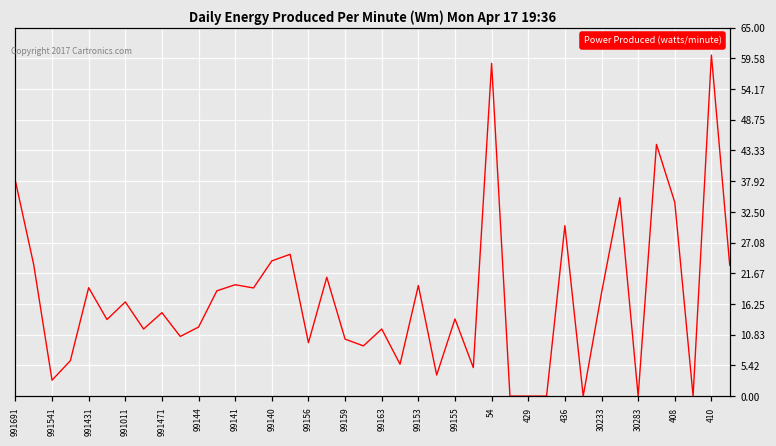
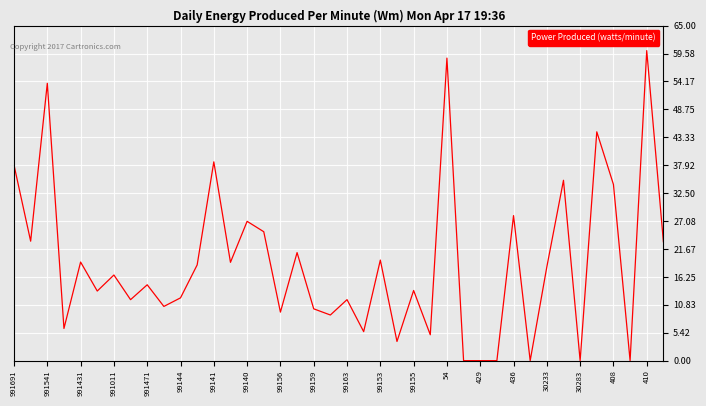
991541: 3 -> 54
99141: 20 -> 39
99140: 24 -> 27
436: 30 -> 28
